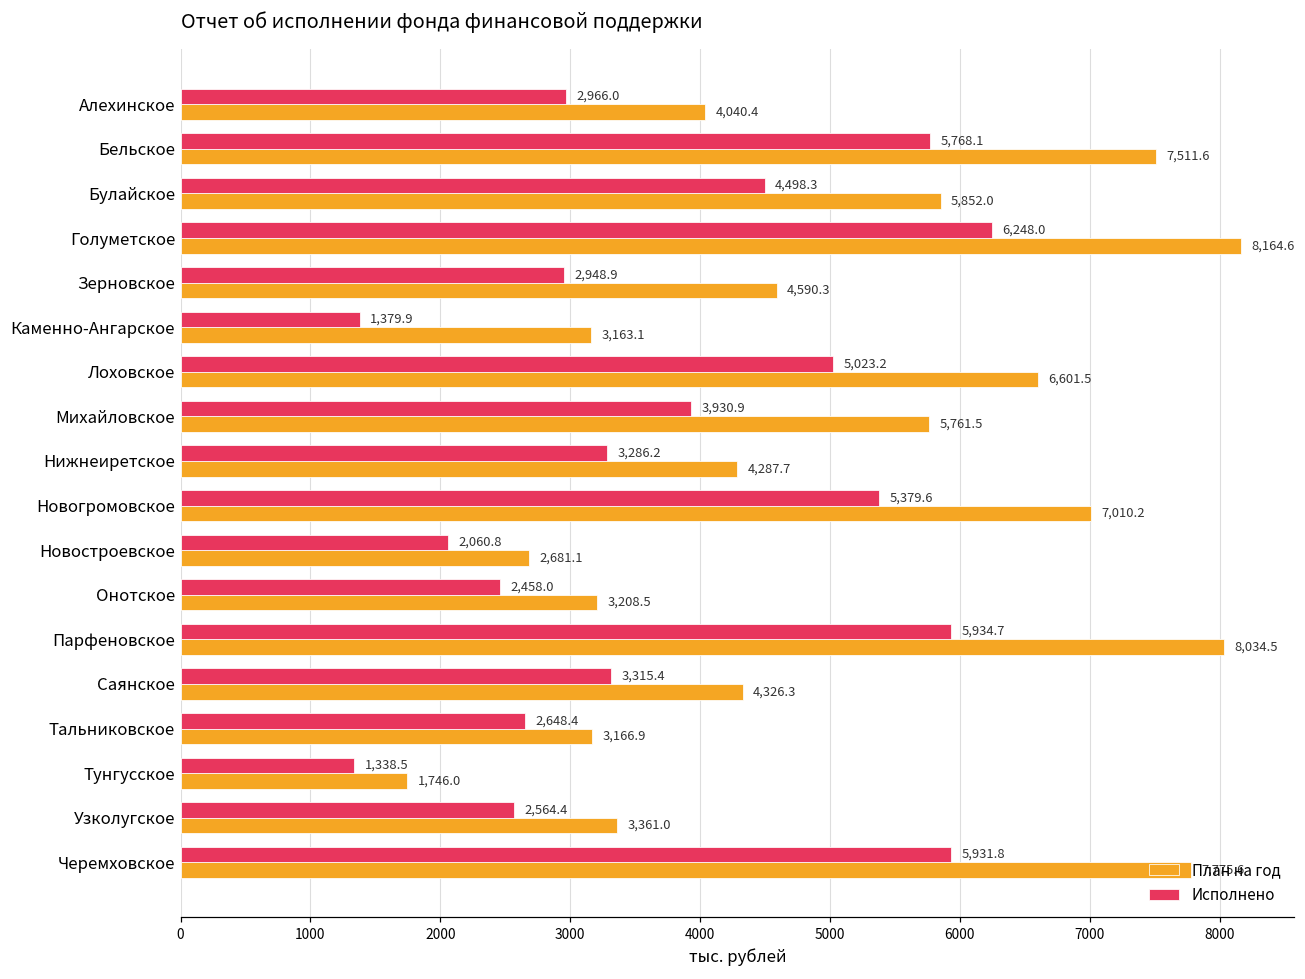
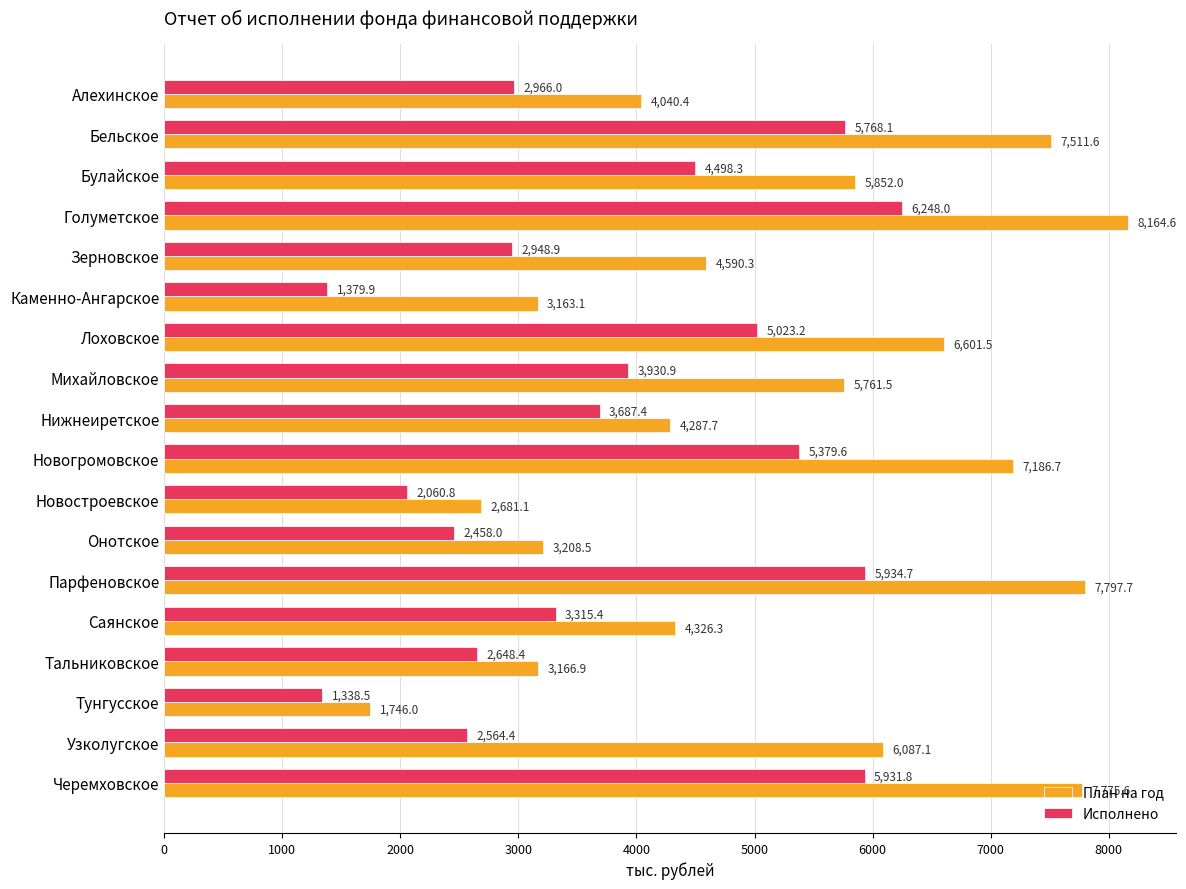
Исполнено, Нижнеиретское: 3,286.2 -> 3,687.4
План на год, Новогромовское: 7,010.2 -> 7,186.7
План на год, Парфеновское: 8,034.5 -> 7,797.7
План на год, Узколугское: 3,361.0 -> 6,087.1
